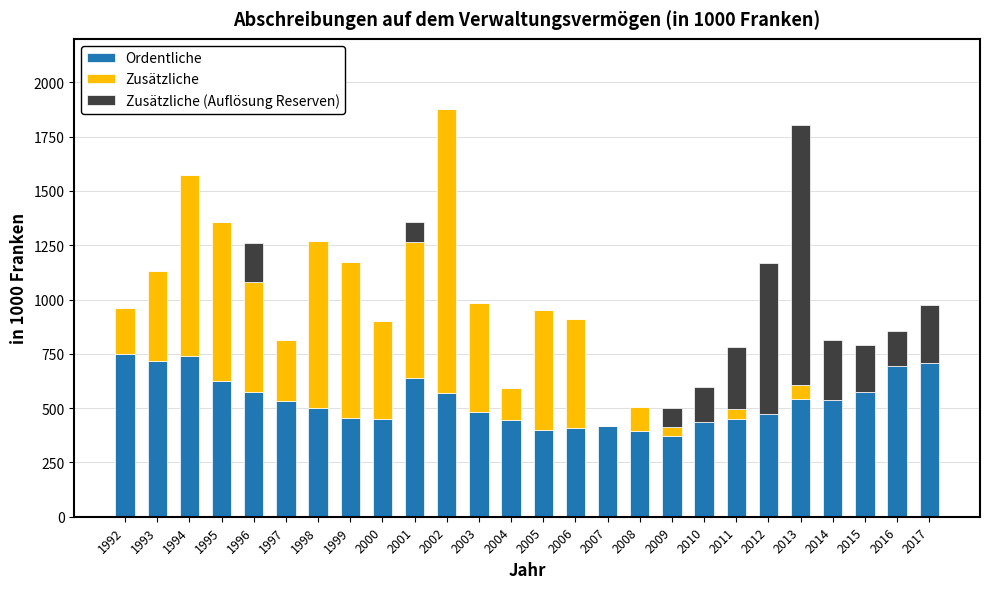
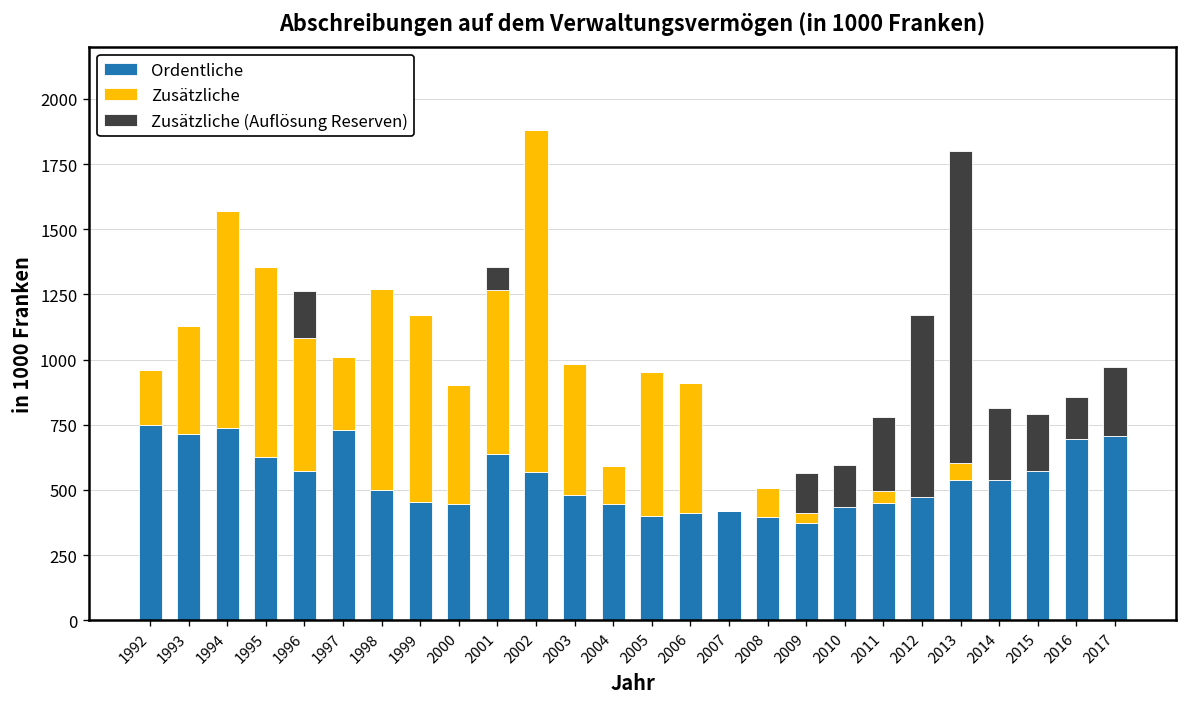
Ordentliche, 1997: 530 -> 730
Zusätzliche (Auflösung Reserven), 2009: 90 -> 150
